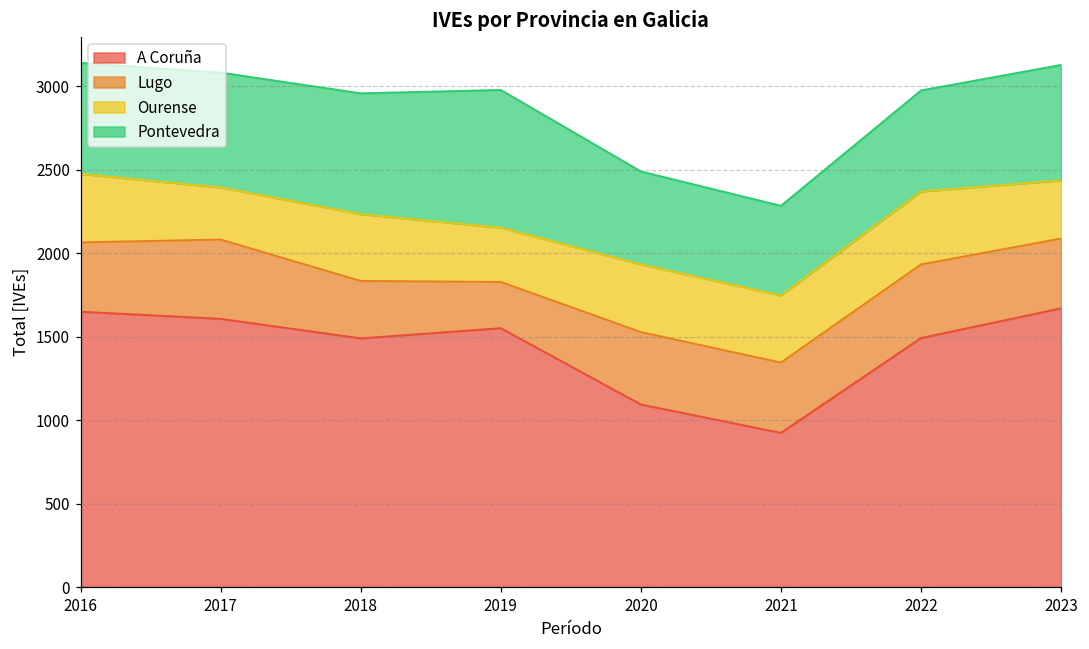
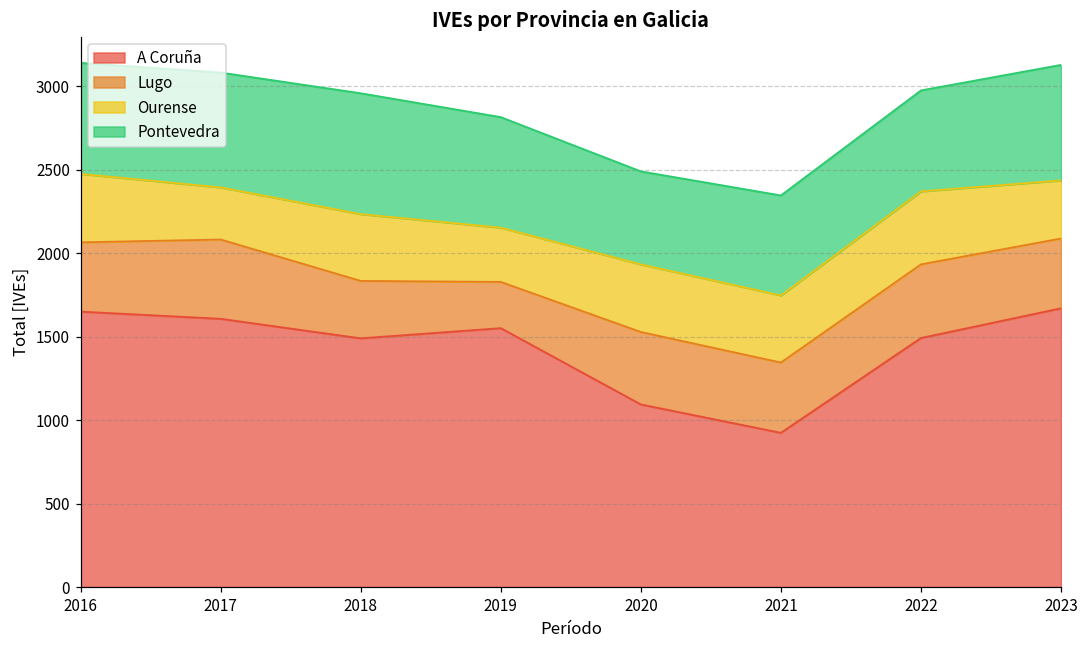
Pontevedra, 2019: 830 -> 660
Pontevedra, 2021: 540 -> 600
